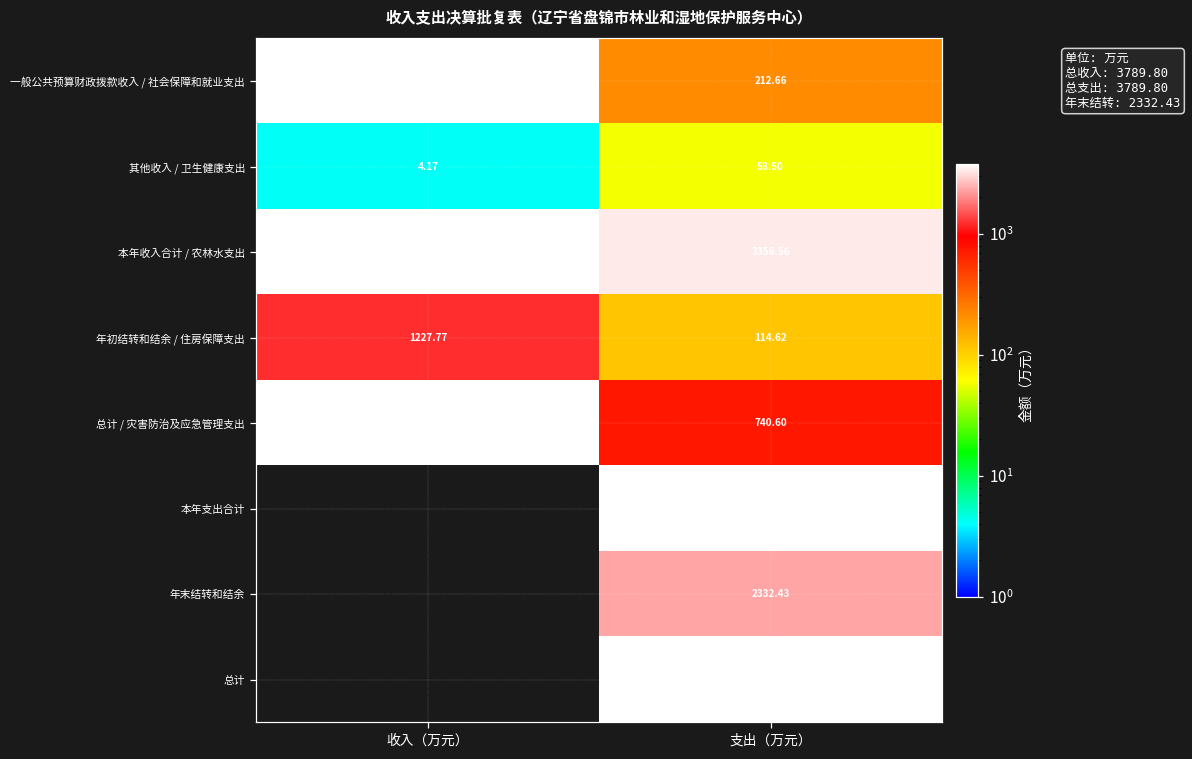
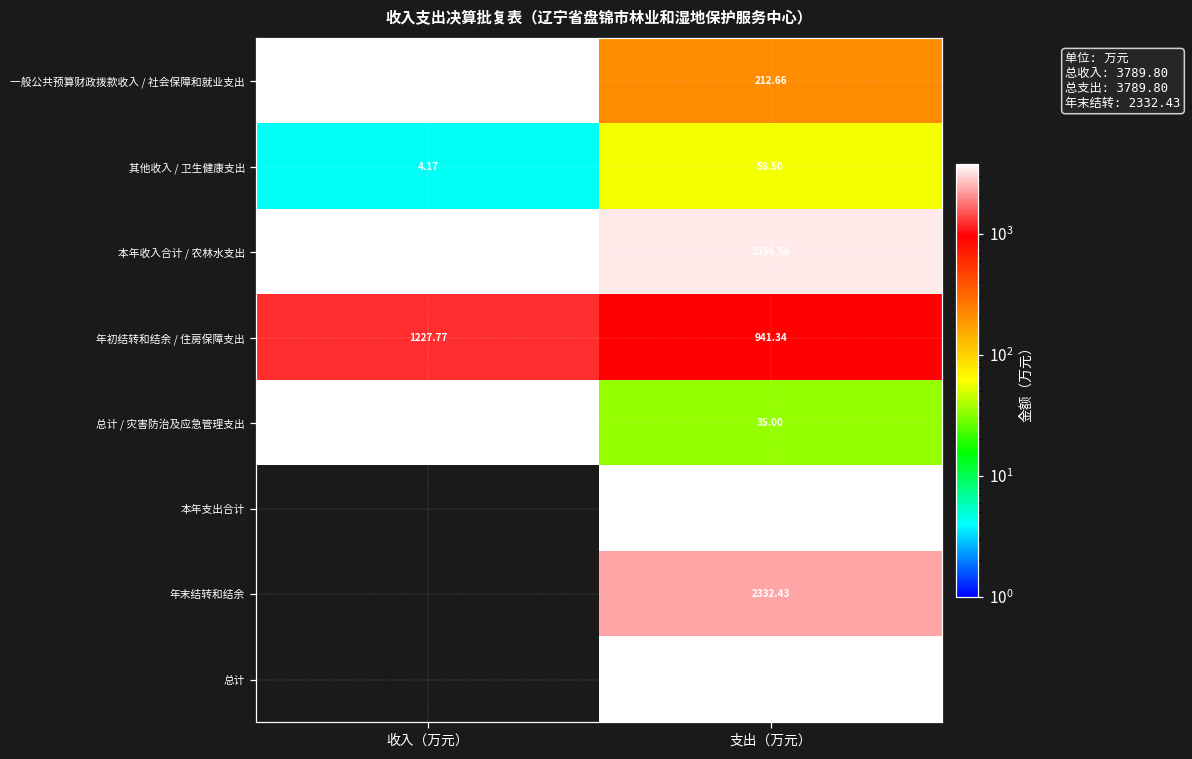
年初结转和结余 / 住房保障支出, 支出（万元）: 114.62 -> 941.34
总计 / 灾害防治及应急管理支出, 支出（万元）: 740.60 -> 35.00
